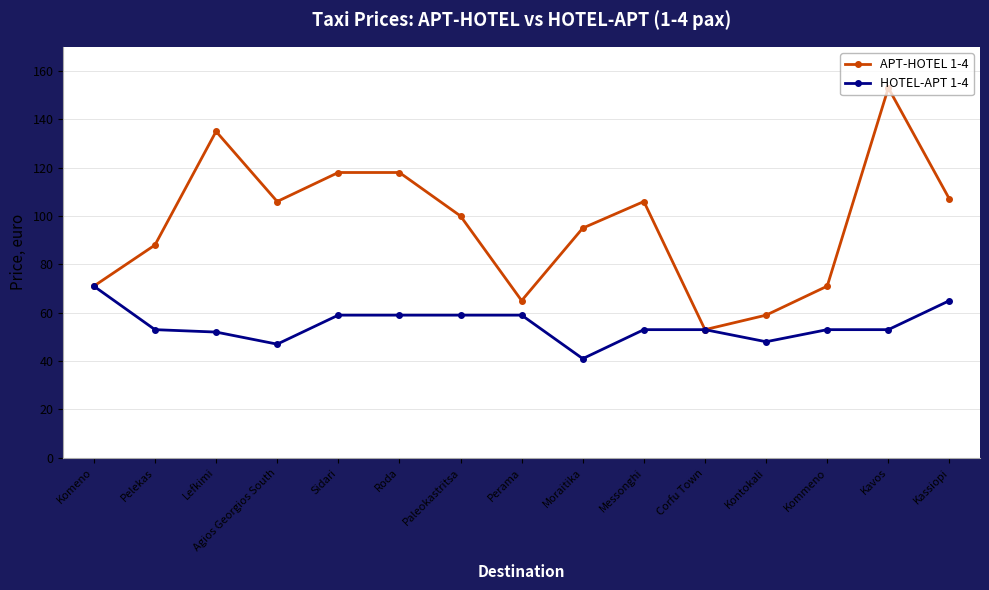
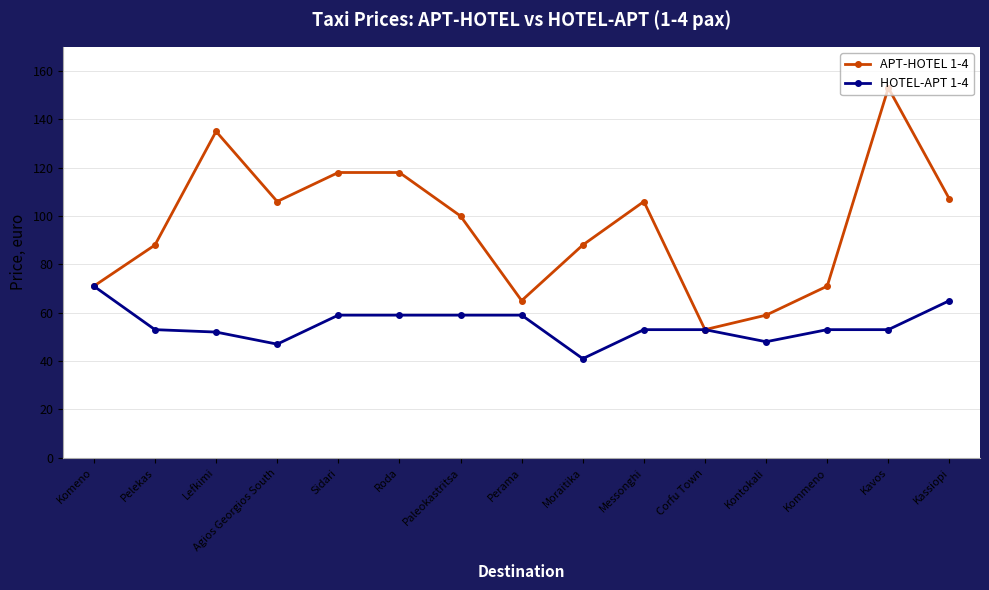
APT-HOTEL 1-4, Moraitika: 95 -> 88
